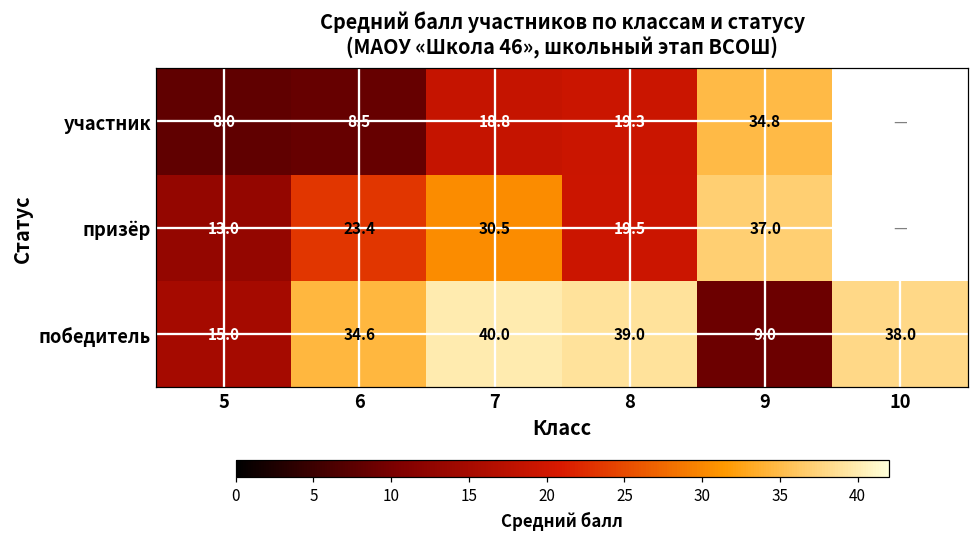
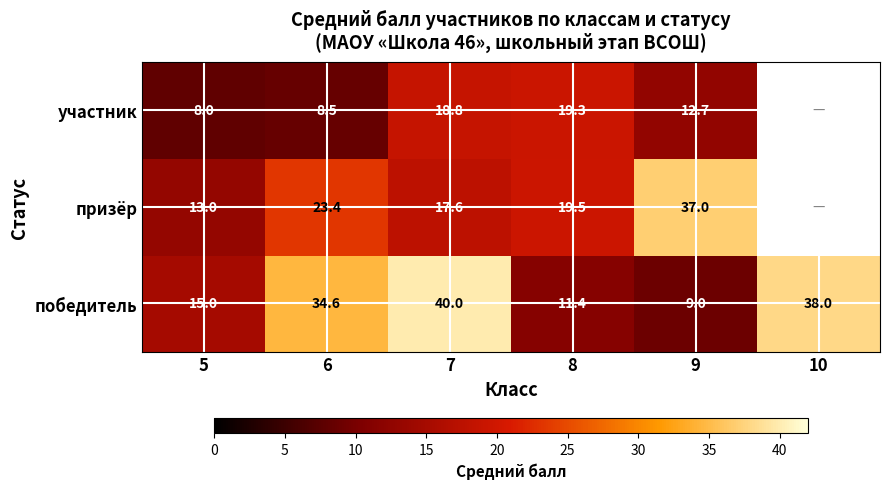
участник, 9: 34.8 -> 12.7
призёр, 7: 30.5 -> 17.6
победитель, 8: 39.0 -> 11.4
